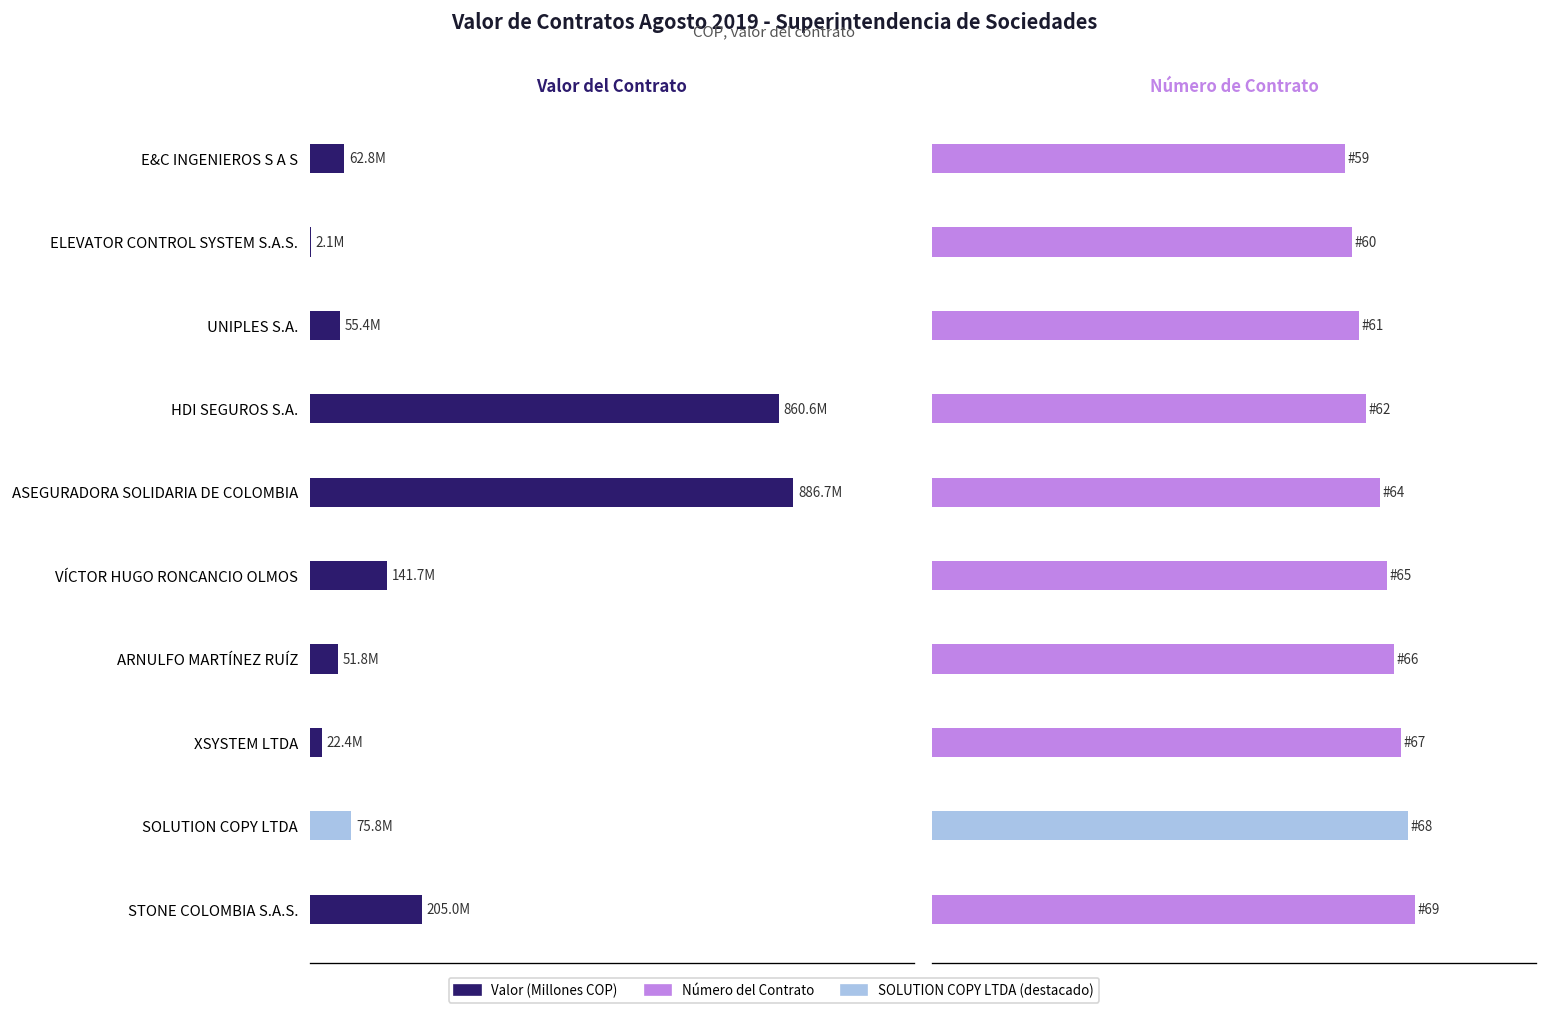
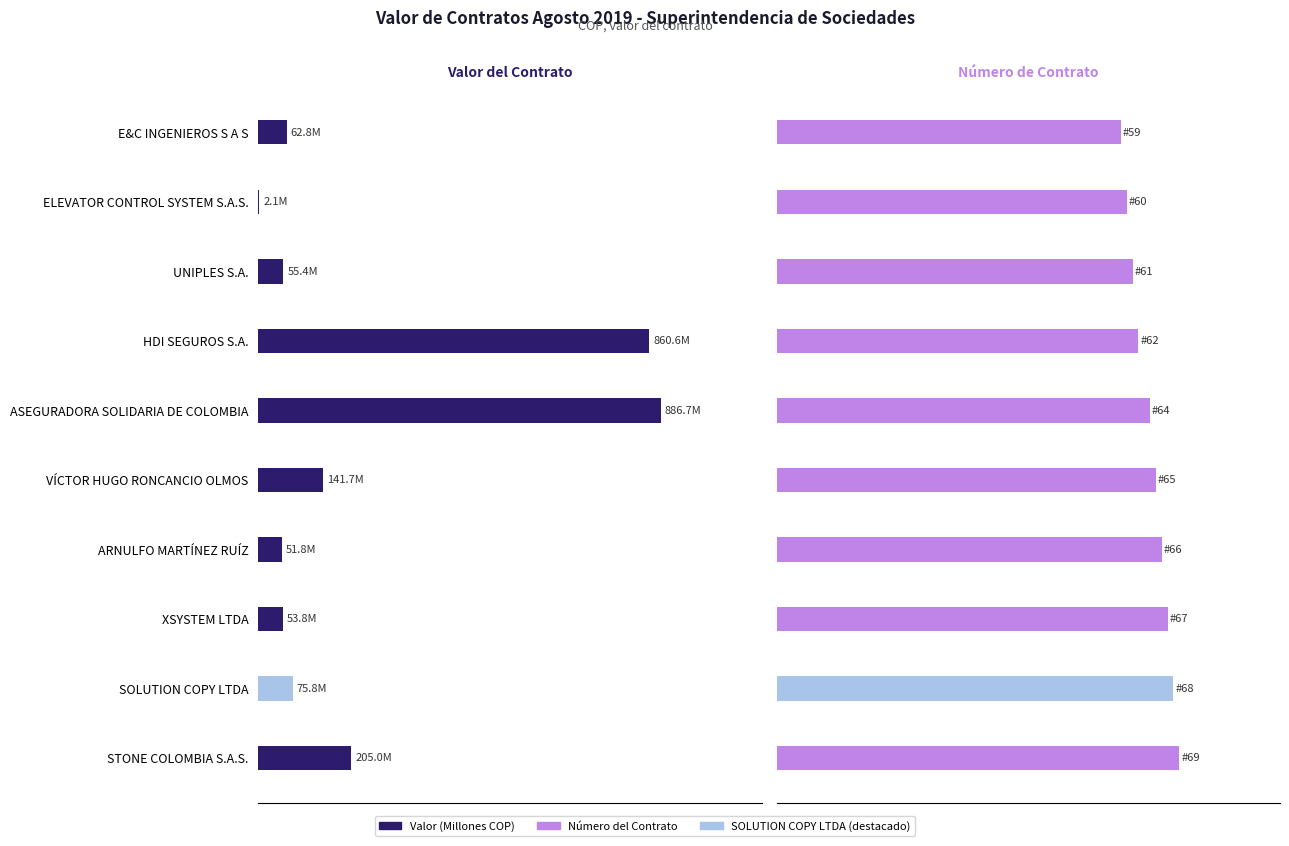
Valor del Contrato, XSYSTEM LTDA: 22.4M -> 53.8M
